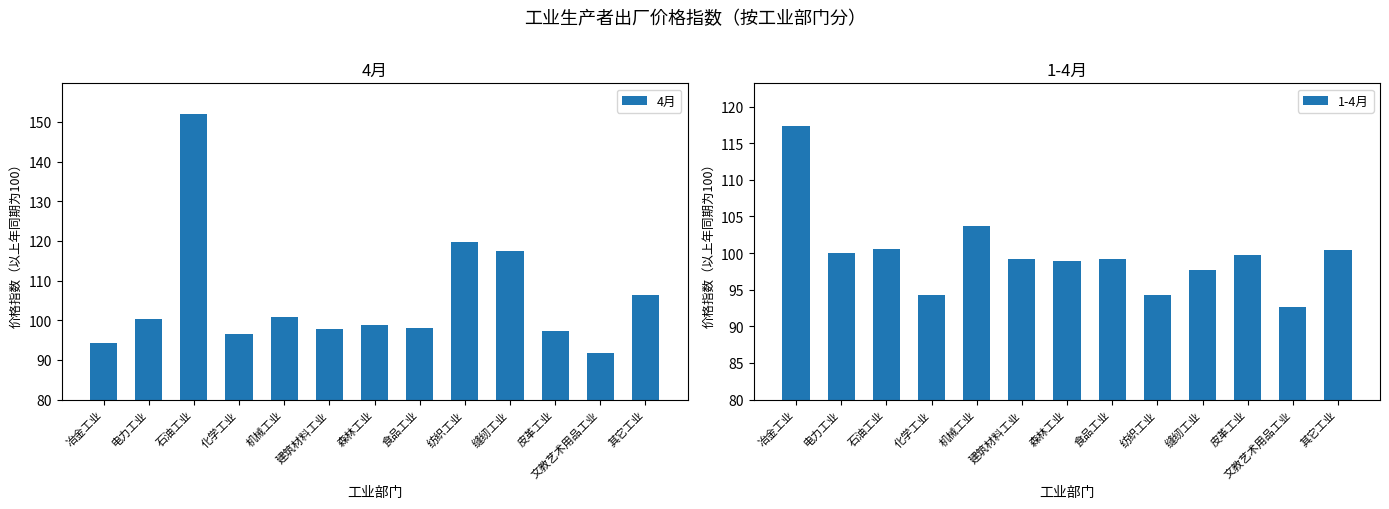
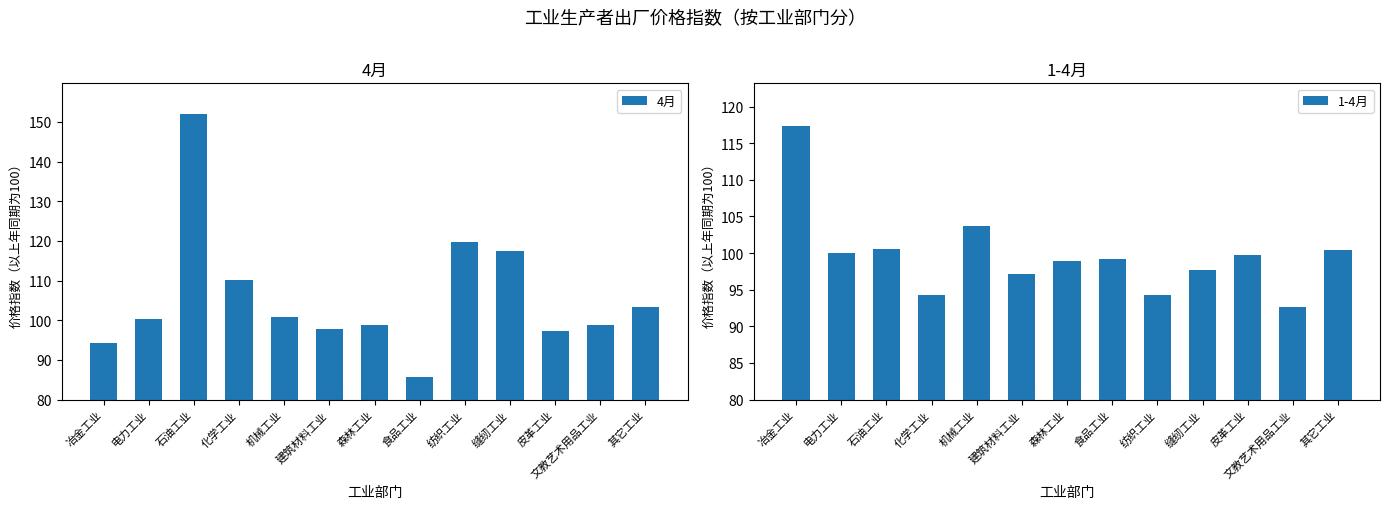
4月, 化学工业: 97 -> 110
4月, 食品工业: 98 -> 86
4月, 文教艺术用品工业: 92 -> 99
4月, 其它工业: 106 -> 103
1-4月, 建筑材料工业: 99 -> 97
